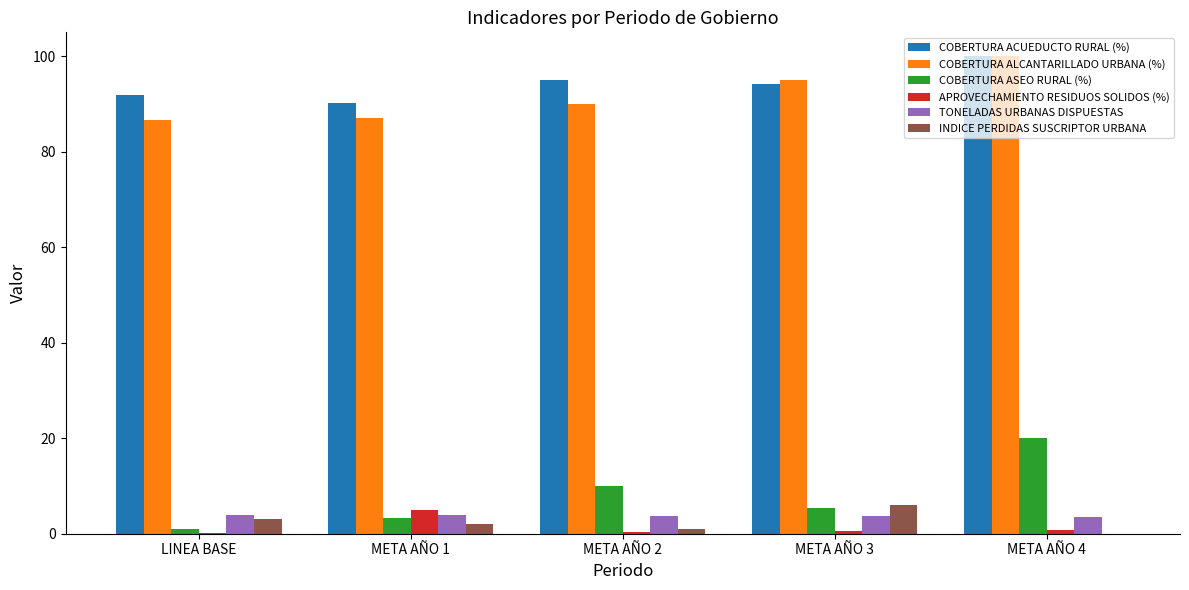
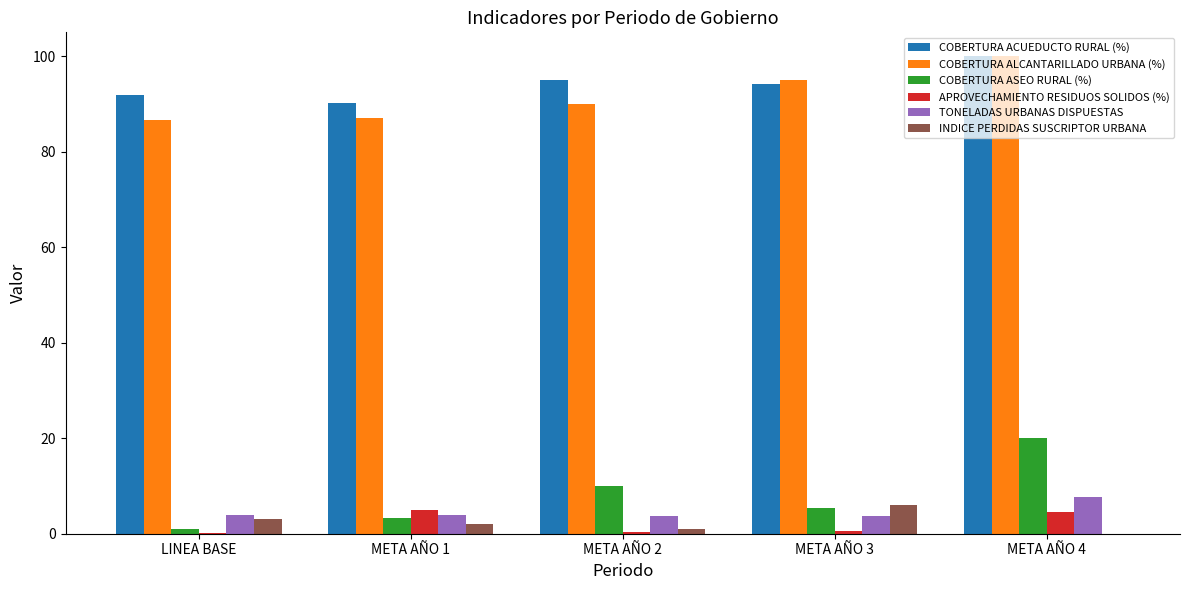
APROVECHAMIENTO RESIDUOS SOLIDOS (%), META AÑO 4: 1 -> 5
TONELADAS URBANAS DISPUESTAS, META AÑO 4: 4 -> 8
